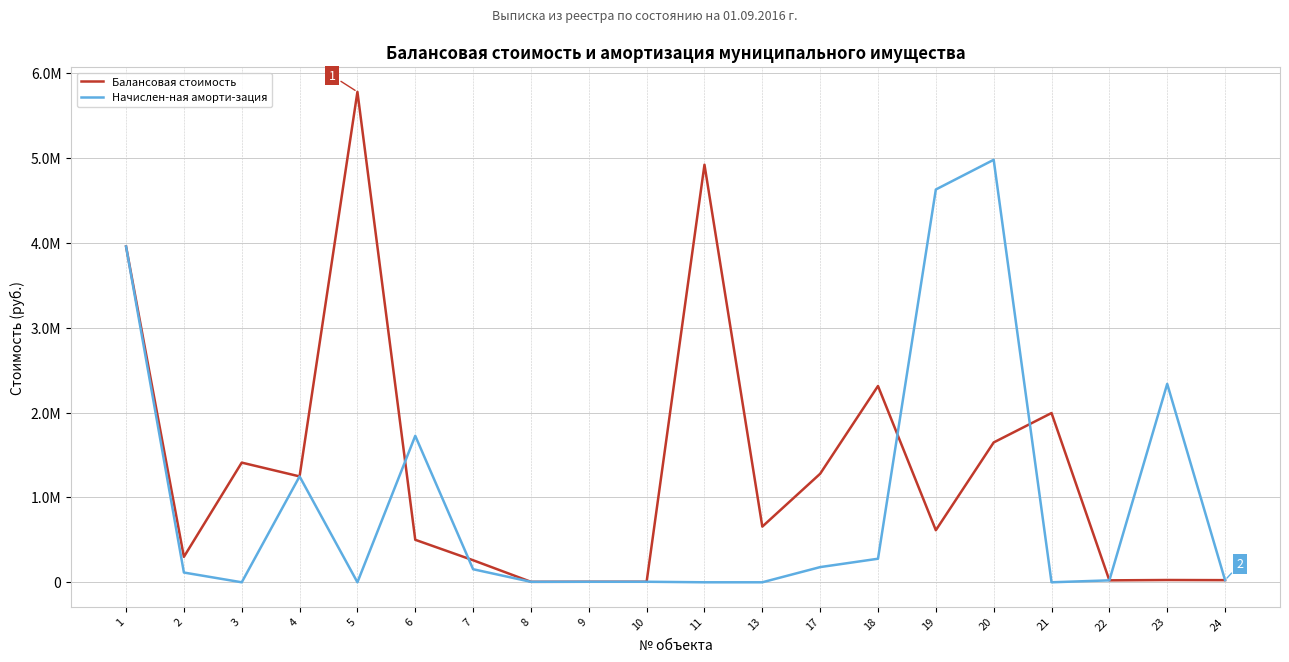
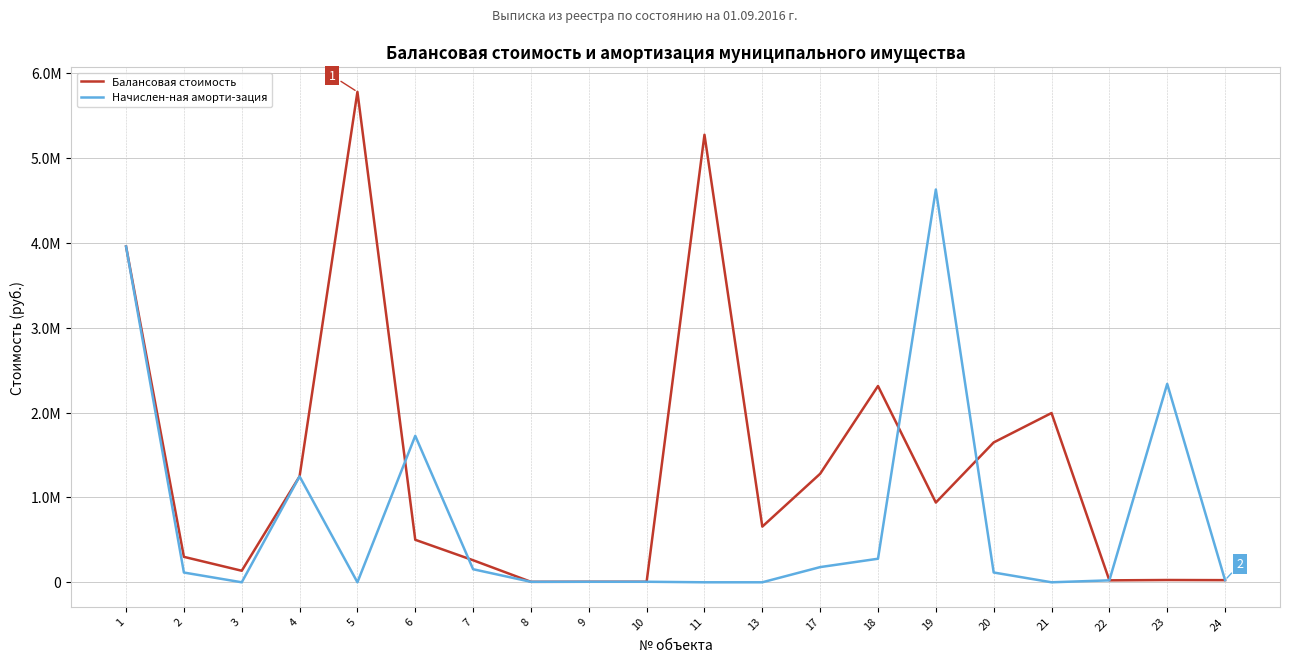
Балансовая стоимость, 3: 1.4М -> 0.1М
Балансовая стоимость, 11: 4.9М -> 5.3М
Балансовая стоимость, 19: 0.6М -> 0.9М
Начислен-ная аморти-зация, 20: 5.0М -> 0.1М
